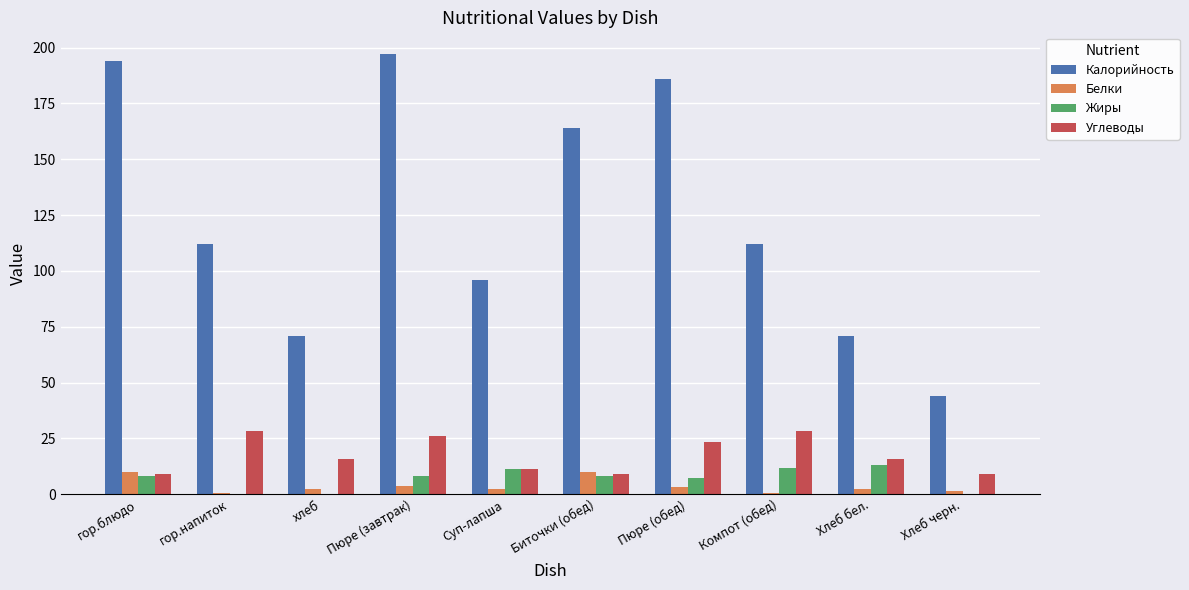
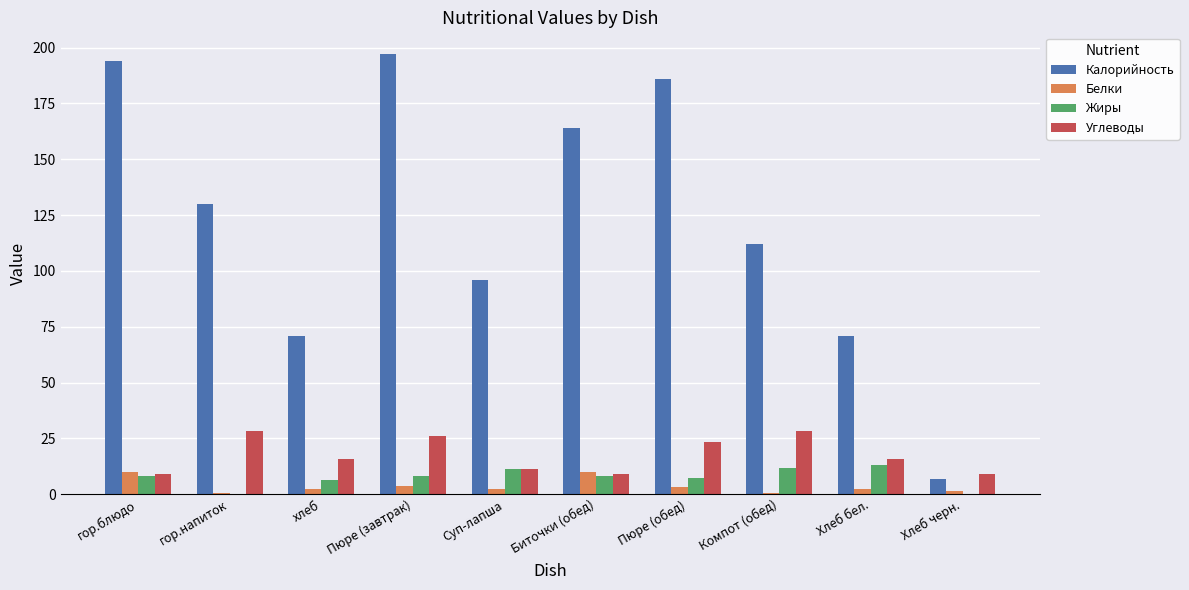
Калорийность, гор.напиток: 112 -> 130
Жиры, хлеб: 0 -> 7
Калорийность, Хлеб черн.: 44 -> 7
